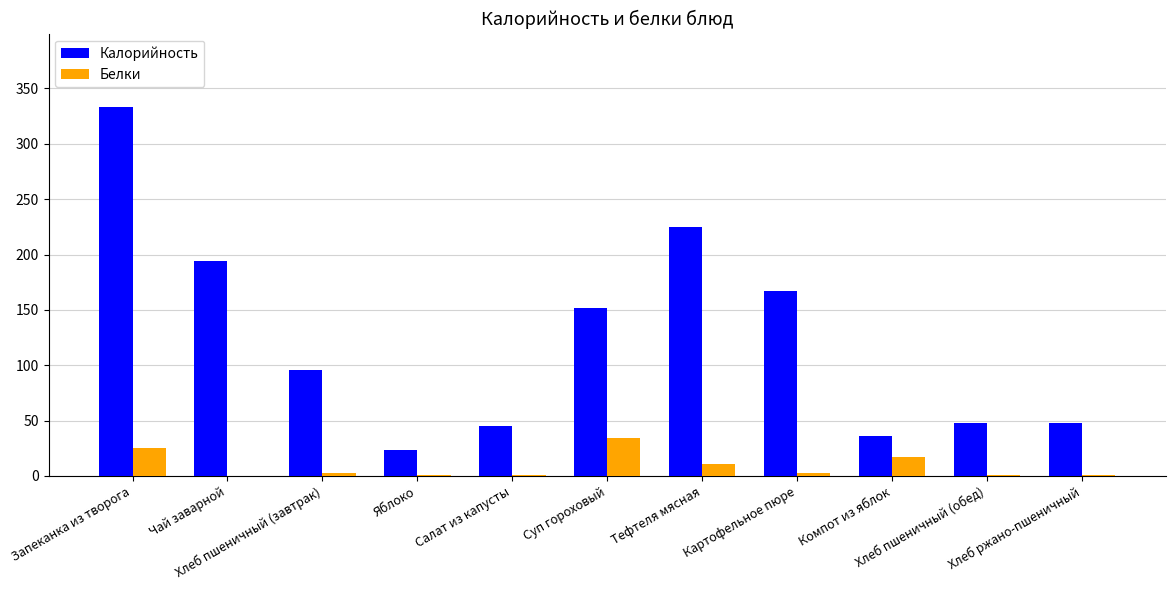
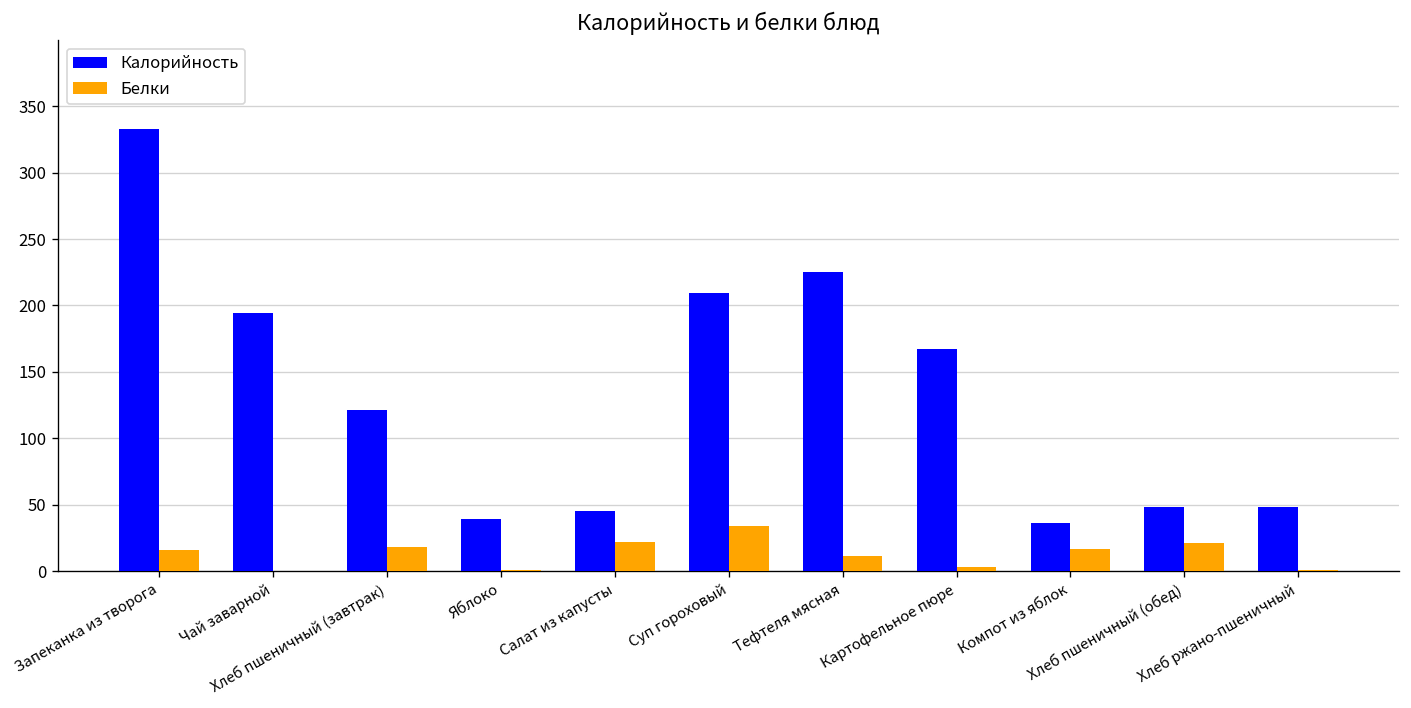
Белки, Запеканка из творога: 25 -> 16
Калорийность, Хлеб пшеничный (завтрак): 96 -> 121
Белки, Хлеб пшеничный (завтрак): 3 -> 18
Калорийность, Яблоко: 23 -> 39
Белки, Салат из капусты: 1 -> 22
Калорийность, Суп гороховый: 152 -> 209
Белки, Хлеб пшеничный (обед): 1 -> 21
